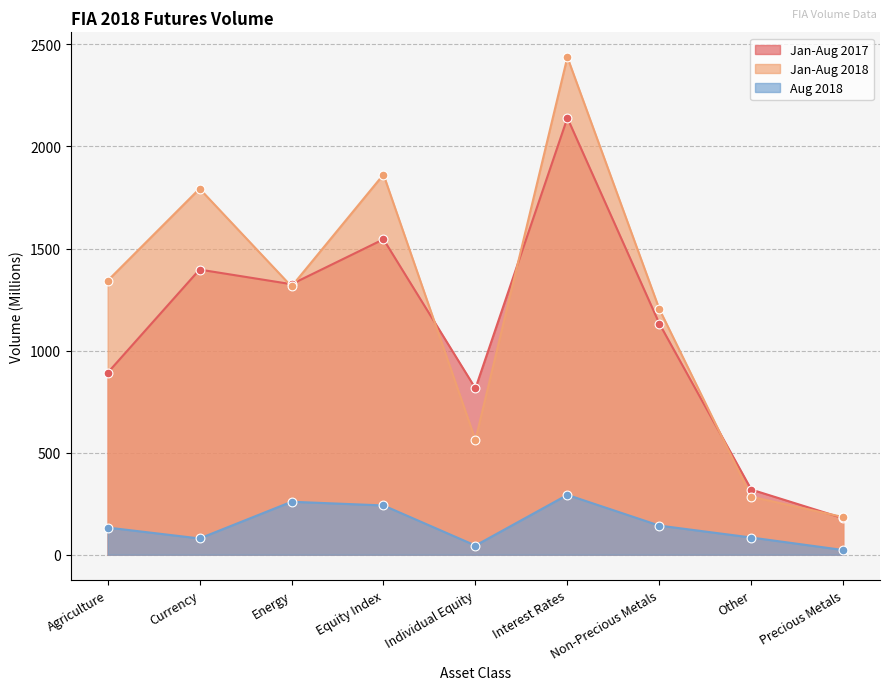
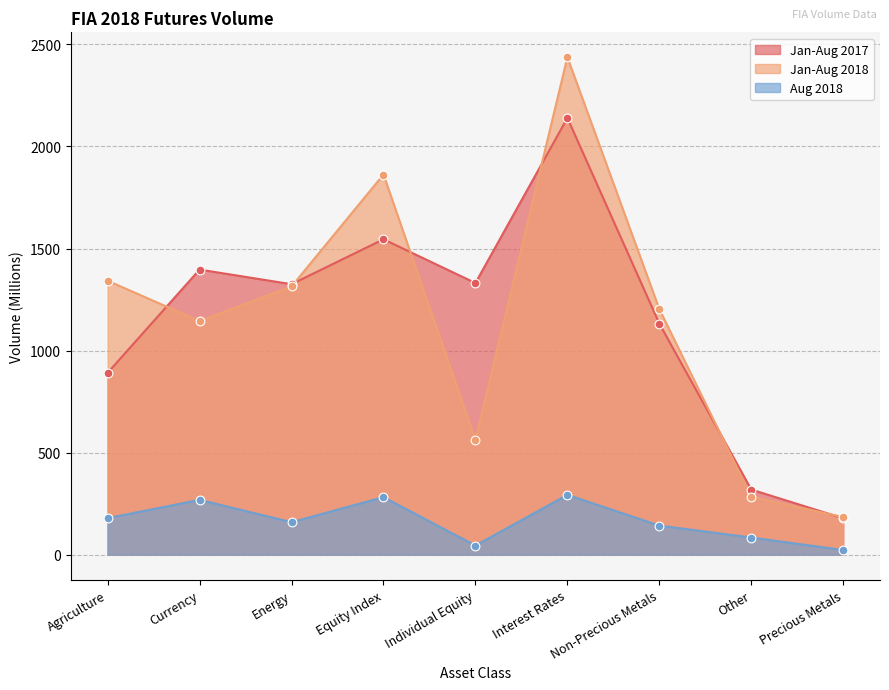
Aug 2018, Agriculture: 130 -> 180
Jan-Aug 2018, Currency: 1790 -> 1140
Aug 2018, Currency: 80 -> 270
Aug 2018, Energy: 260 -> 160
Aug 2018, Equity Index: 240 -> 280
Jan-Aug 2017, Individual Equity: 810 -> 1330
